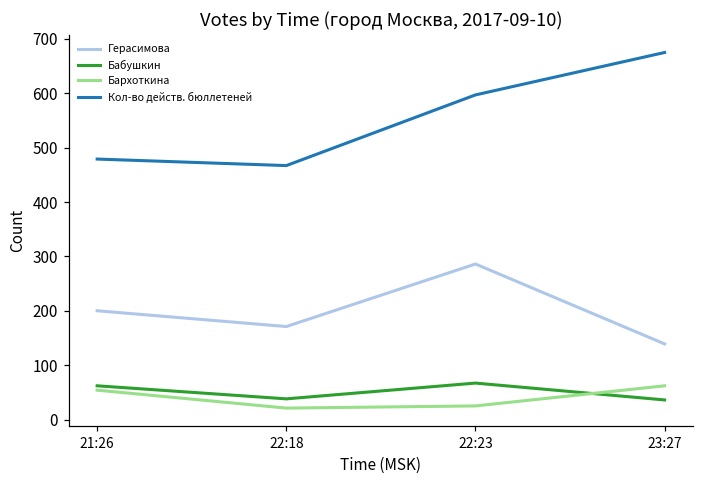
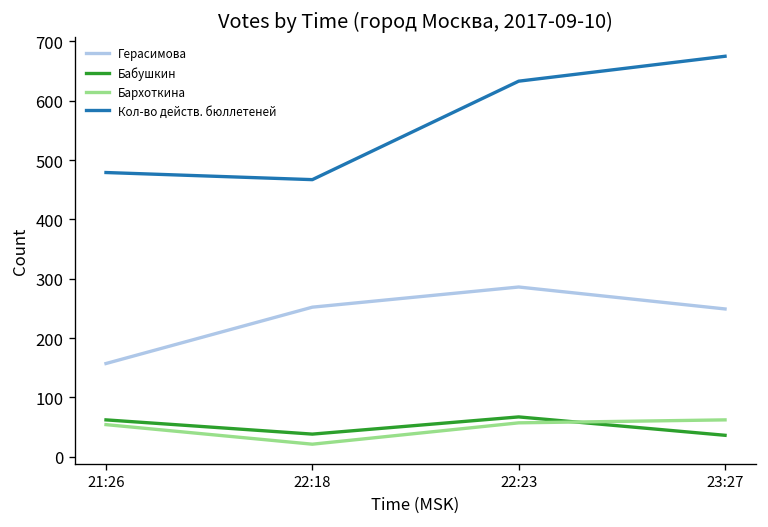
Герасимова, 21:26: 200 -> 160
Герасимова, 22:18: 170 -> 250
Бархоткина, 22:23: 30 -> 60
Кол-во действ. бюллетеней, 22:23: 600 -> 630
Герасимова, 23:27: 140 -> 250
